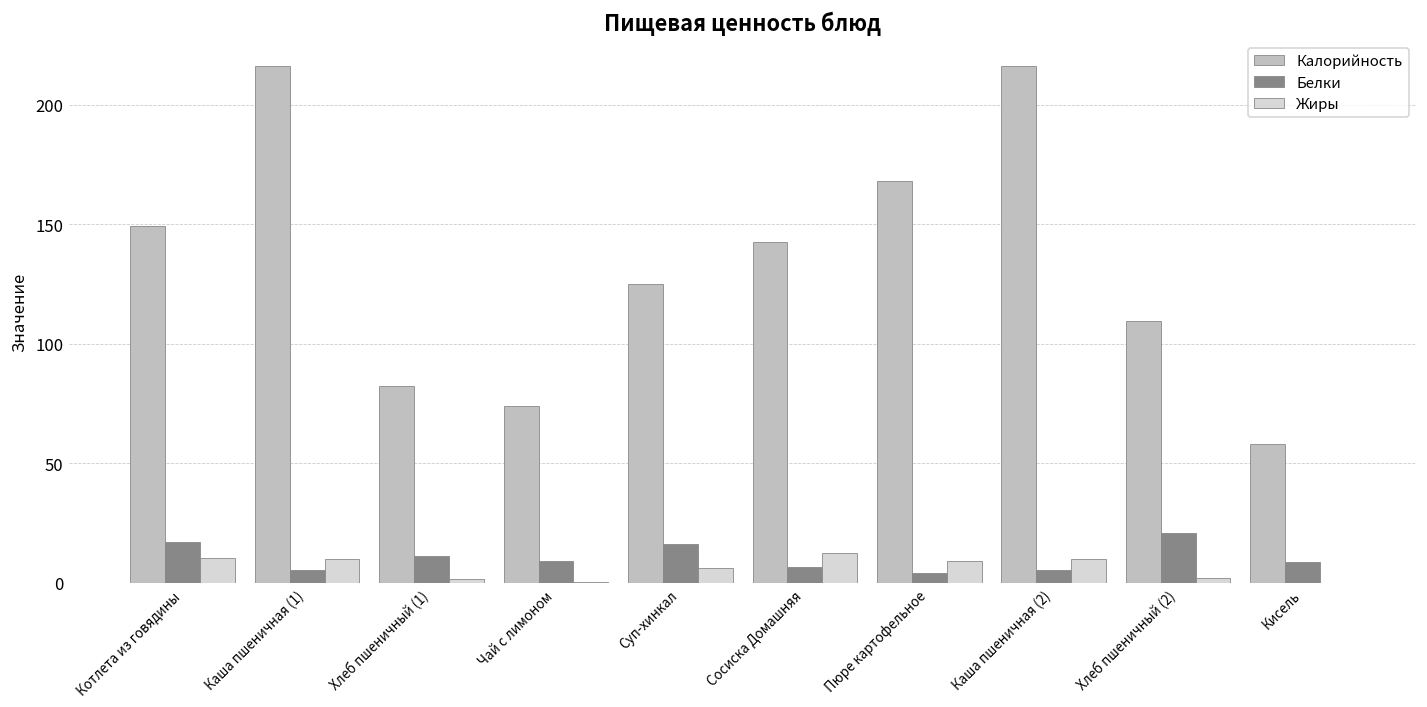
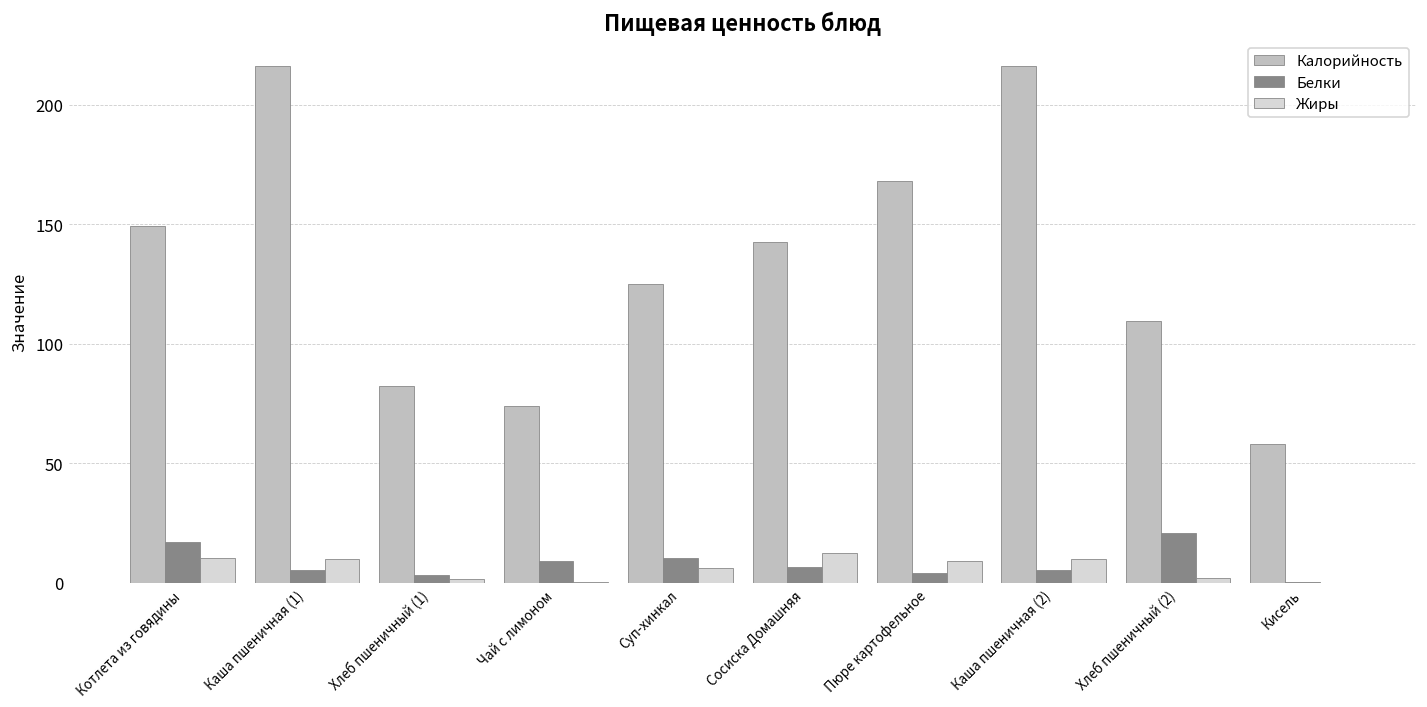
Белки, Хлеб пшеничный (1): 11 -> 3
Белки, Суп-хинкал: 16 -> 10
Белки, Кисель: 9 -> 0
